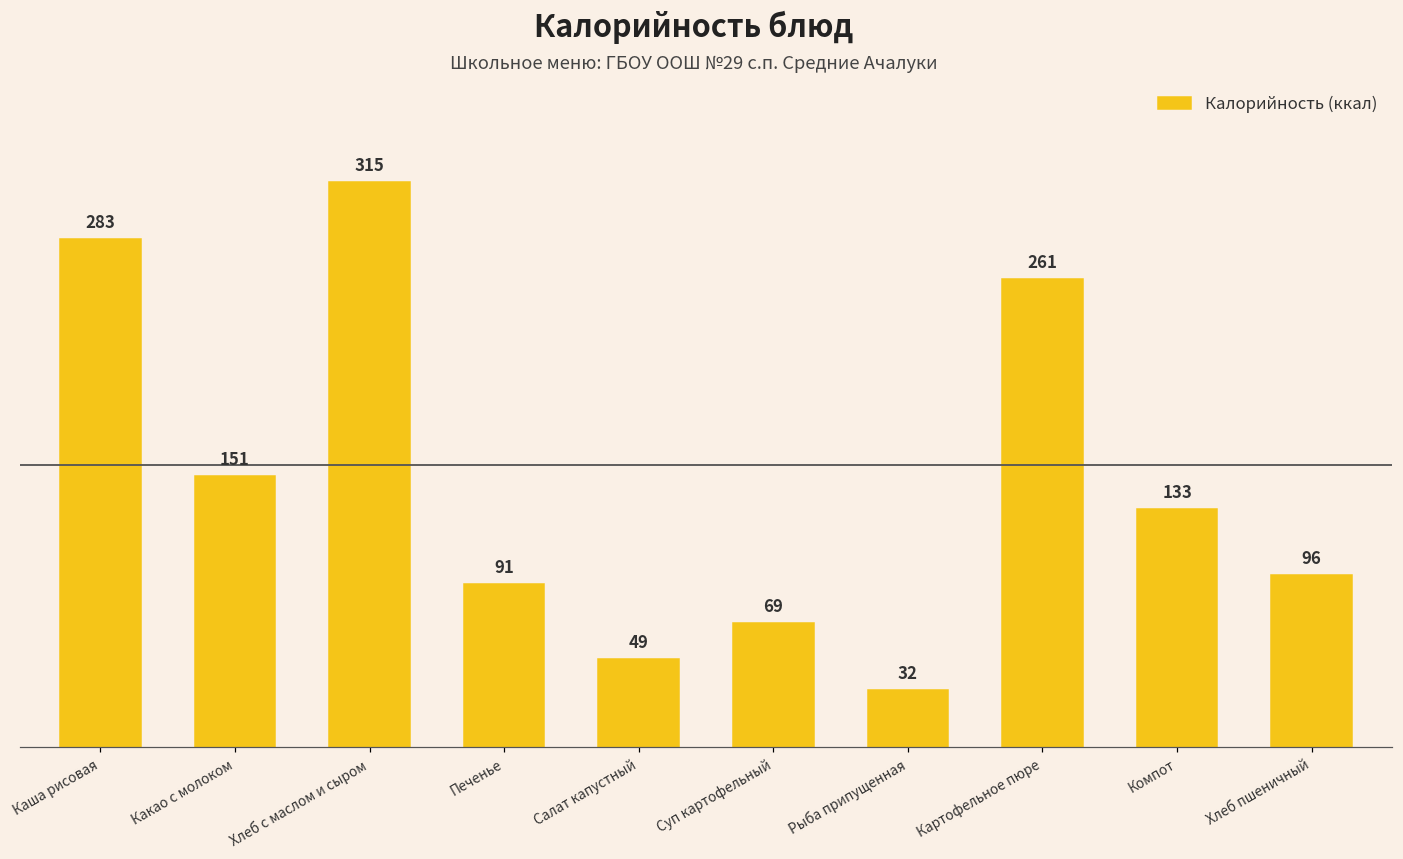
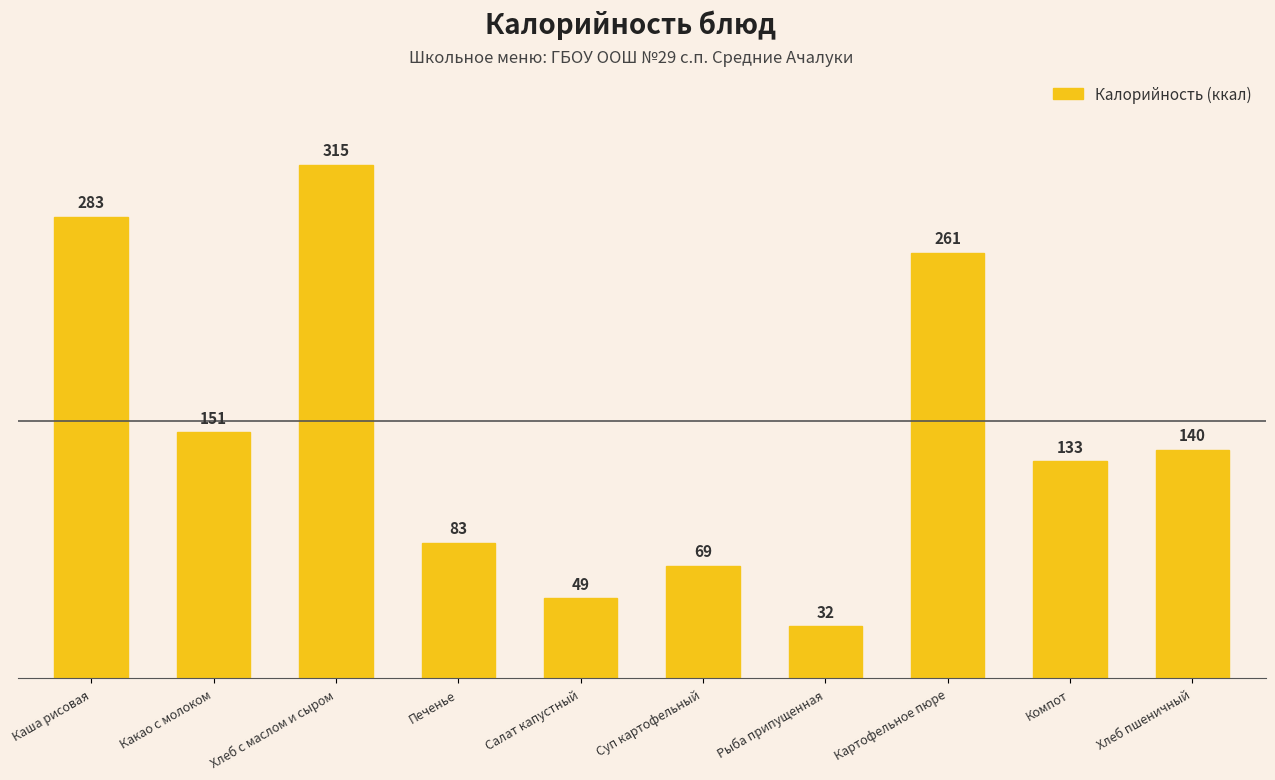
Печенье: 91 -> 83
Хлеб пшеничный: 96 -> 140
